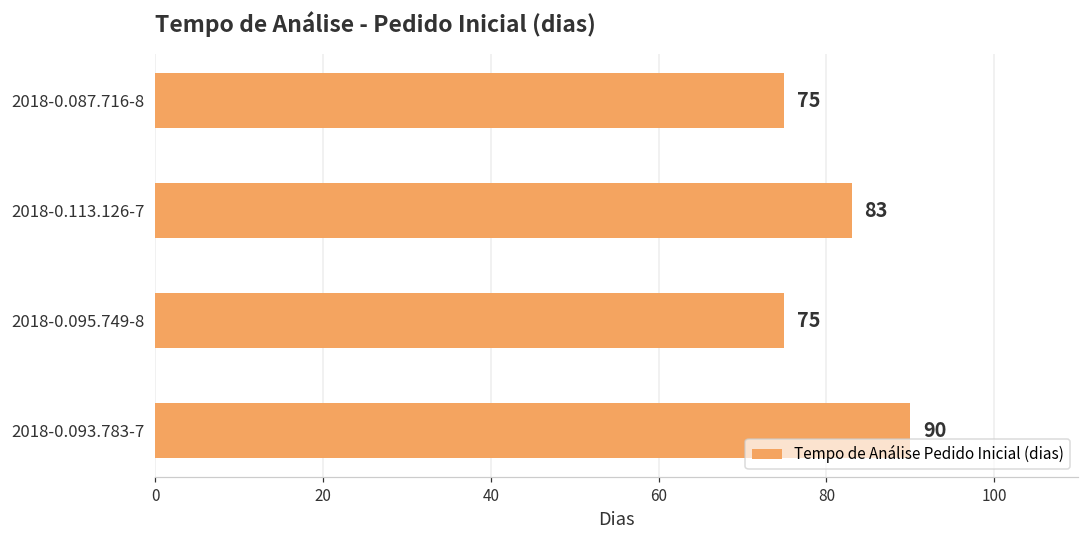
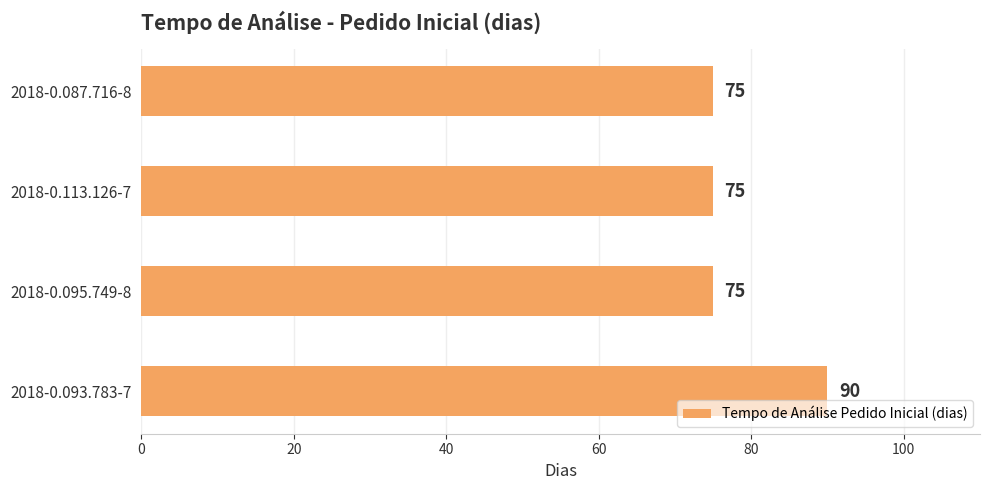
2018-0.113.126-7: 83 -> 75
